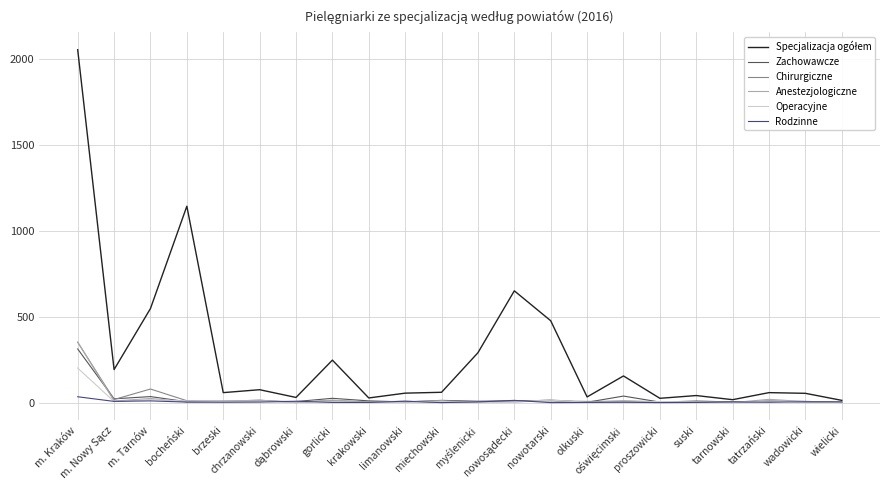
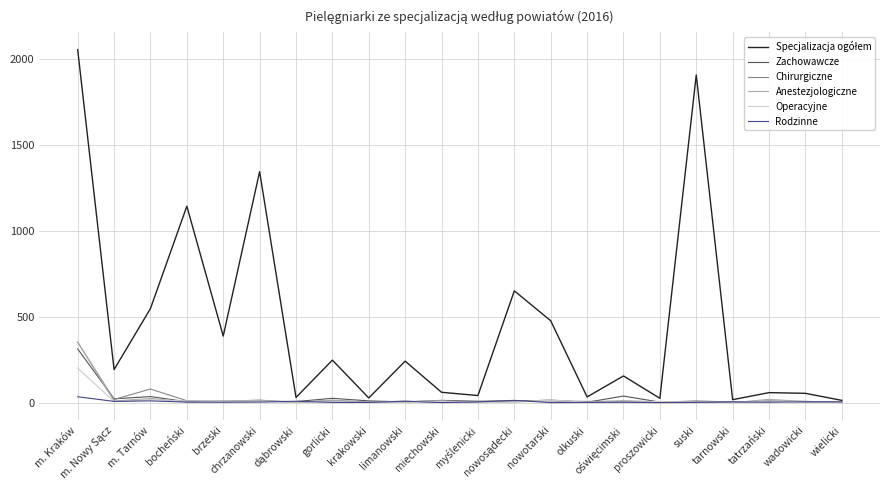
Specjalizacja ogółem, brzeski: 60 -> 390
Specjalizacja ogółem, chrzanowski: 80 -> 1340
Specjalizacja ogółem, limanowski: 60 -> 240
Specjalizacja ogółem, myślenicki: 290 -> 40
Specjalizacja ogółem, suski: 40 -> 1910
